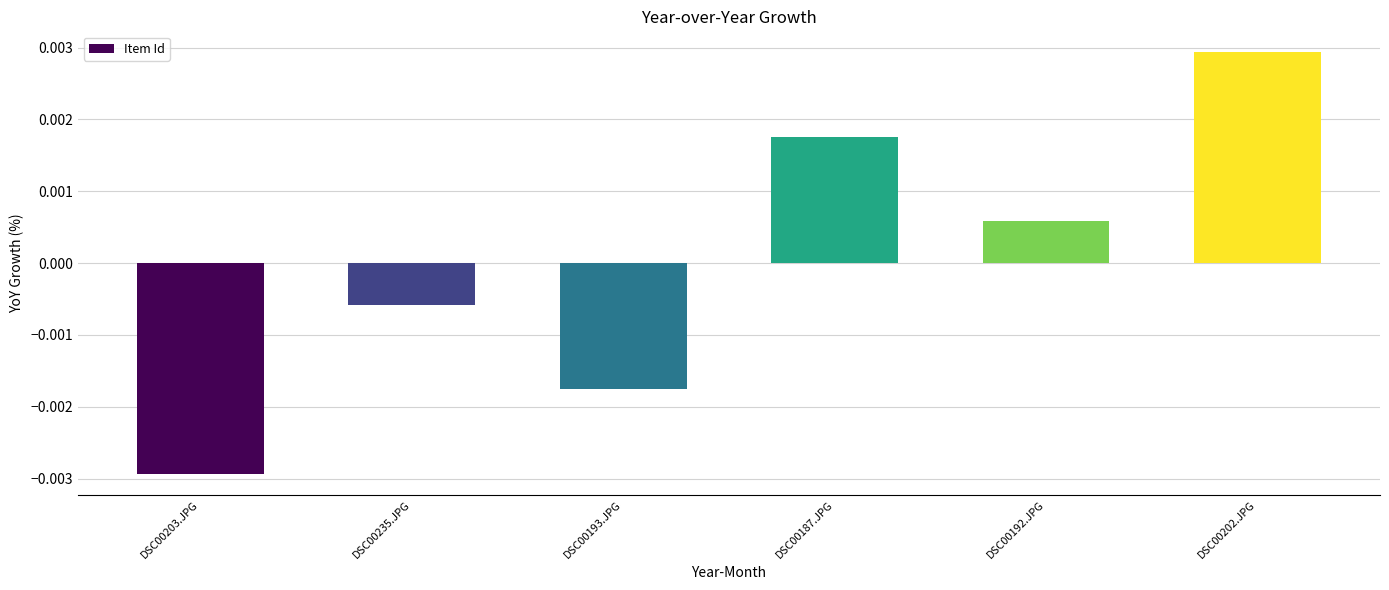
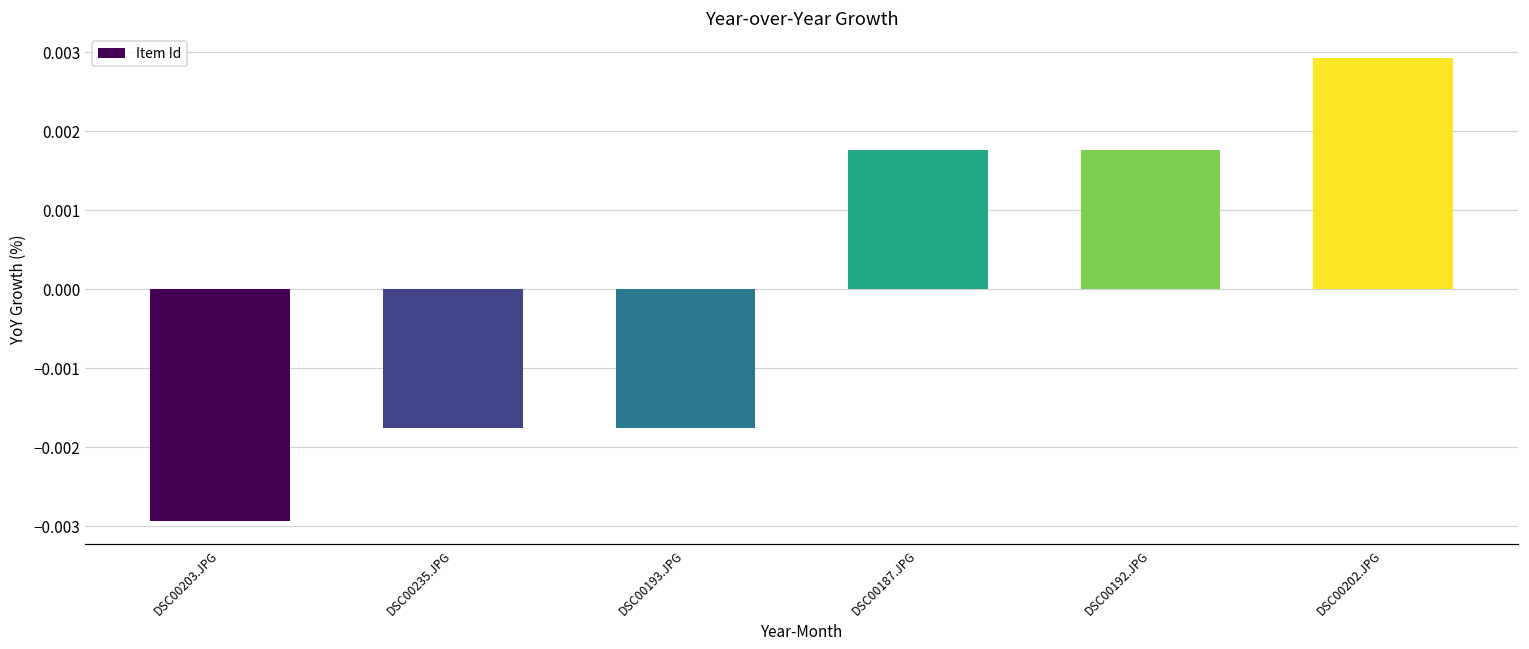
DSC00235.JPG: -0.0006 -> -0.0018
DSC00192.JPG: 0.0006 -> 0.0018
